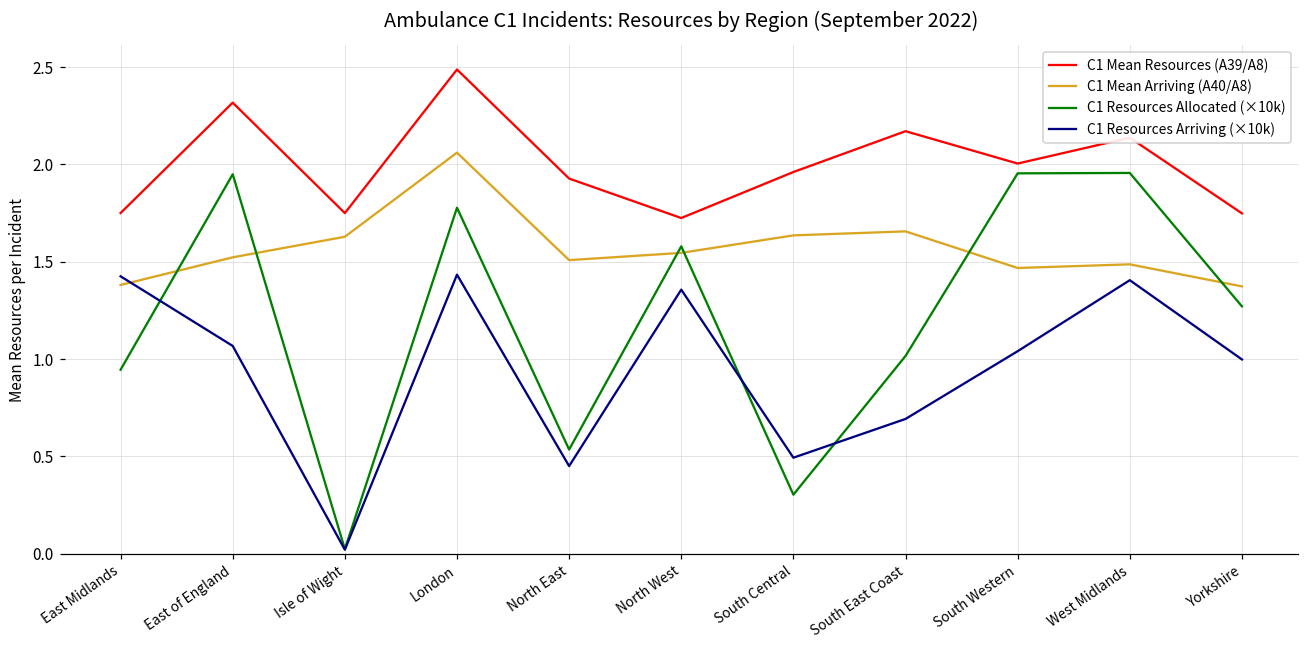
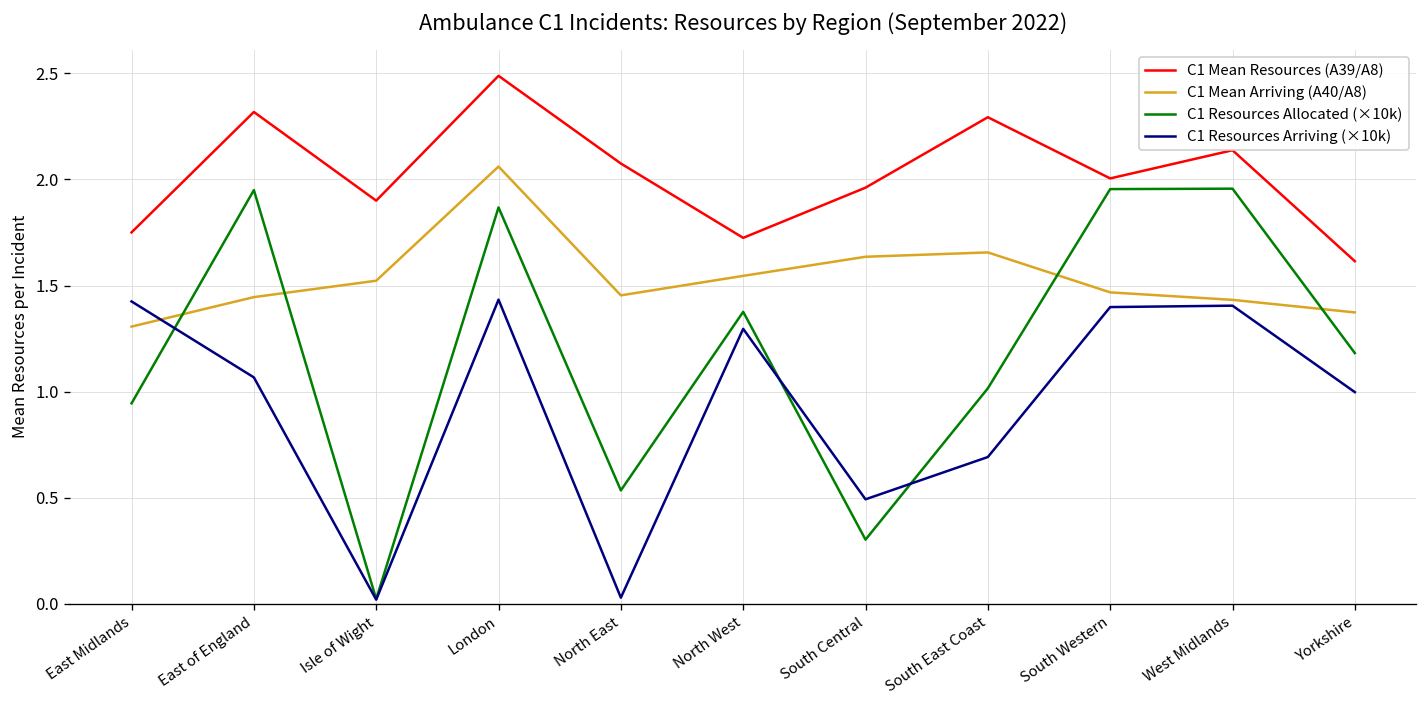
C1 Mean Arriving (A40/A8), East Midlands: 1.38 -> 1.31
C1 Mean Arriving (A40/A8), East of England: 1.52 -> 1.45
C1 Mean Resources (A39/A8), Isle of Wight: 1.75 -> 1.90
C1 Mean Arriving (A40/A8), Isle of Wight: 1.63 -> 1.52
C1 Resources Allocated (×10k), London: 1.78 -> 1.87
C1 Mean Resources (A39/A8), North East: 1.93 -> 2.07
C1 Mean Arriving (A40/A8), North East: 1.51 -> 1.45
C1 Resources Arriving (×10k), North East: 0.45 -> 0.03
C1 Resources Allocated (×10k), North West: 1.58 -> 1.38
C1 Resources Arriving (×10k), North West: 1.36 -> 1.30
C1 Mean Resources (A39/A8), South East Coast: 2.17 -> 2.29
C1 Resources Arriving (×10k), South Western: 1.04 -> 1.40
C1 Mean Arriving (A40/A8), West Midlands: 1.49 -> 1.43
C1 Mean Resources (A39/A8), Yorkshire: 1.75 -> 1.61
C1 Resources Allocated (×10k), Yorkshire: 1.27 -> 1.18
